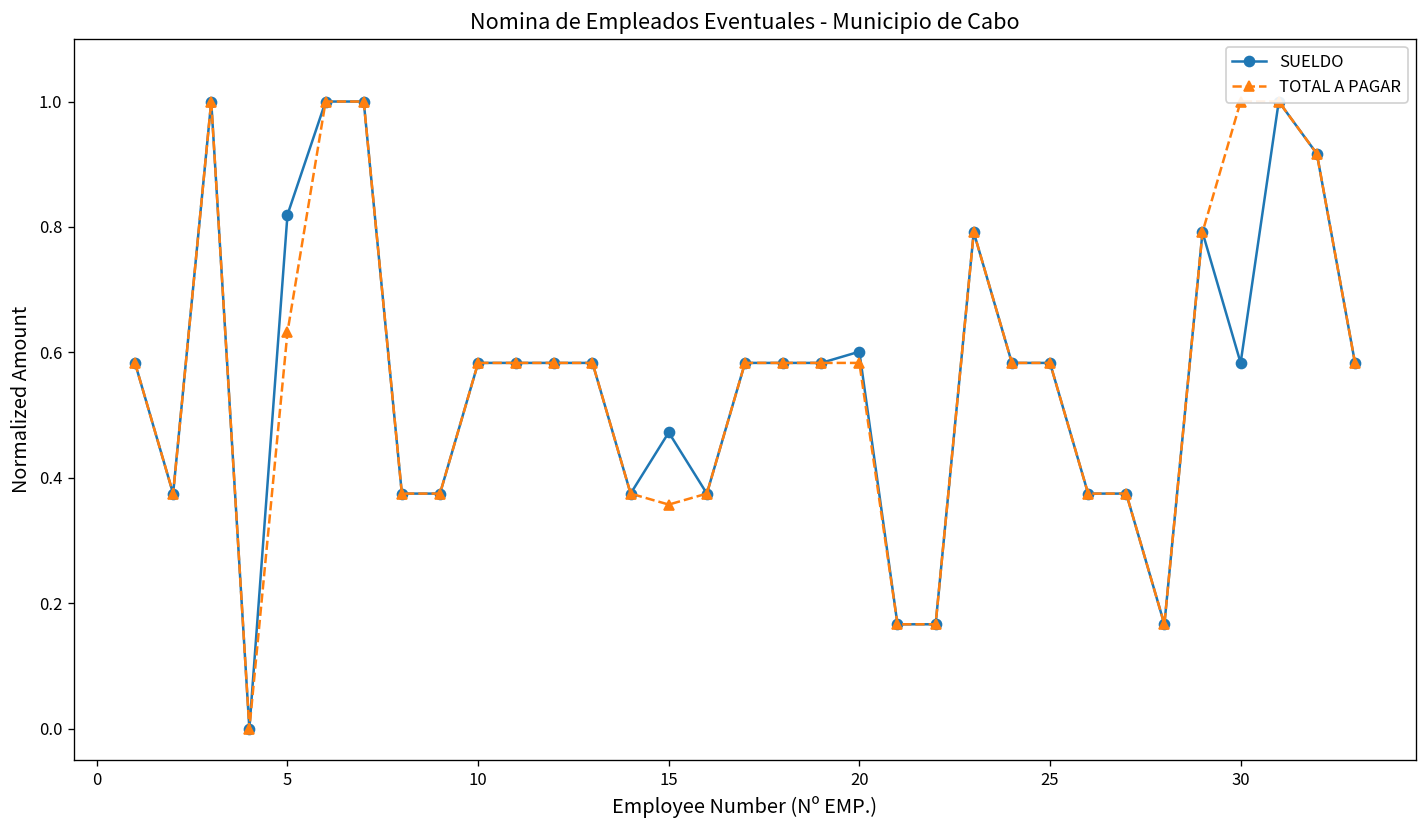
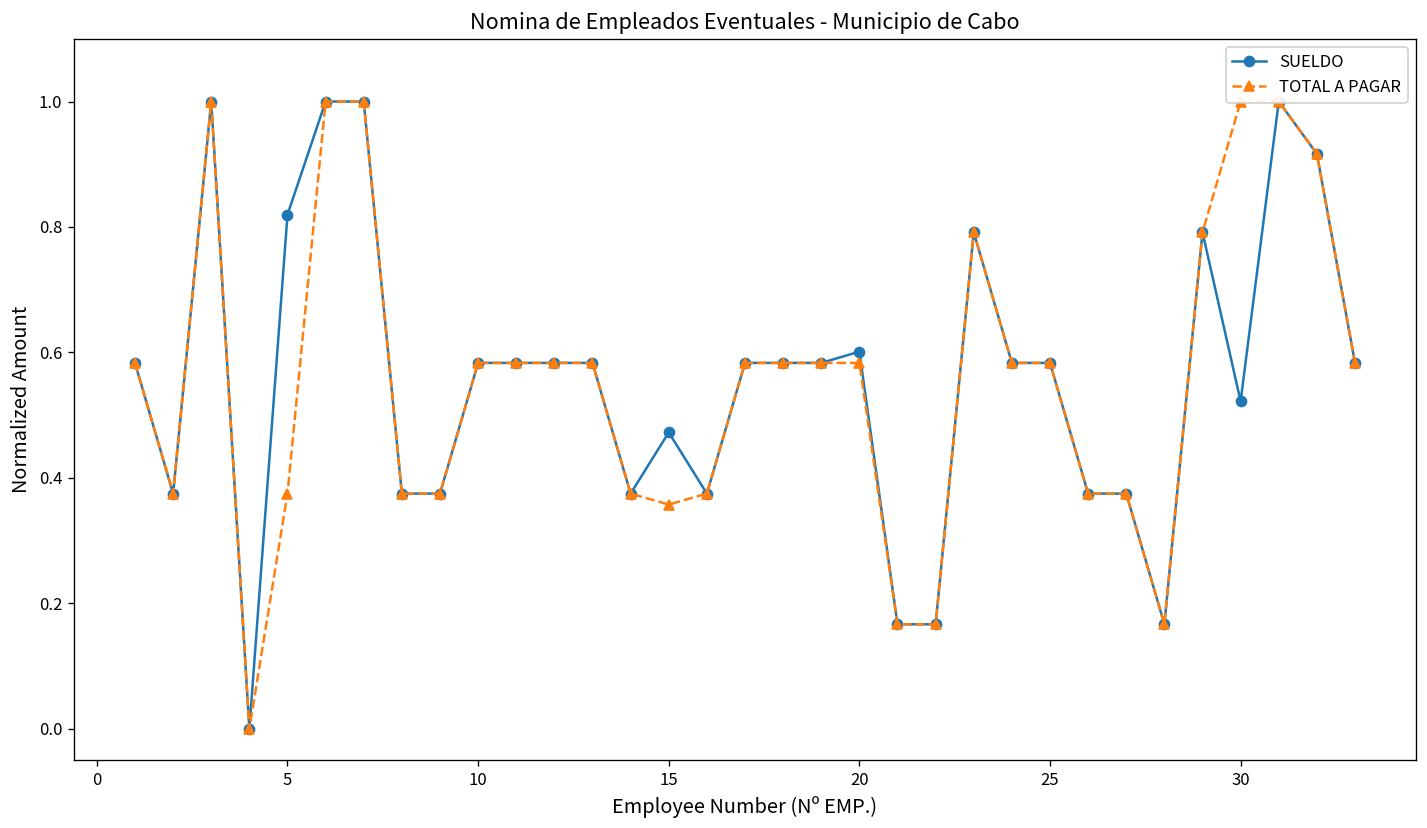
TOTAL A PAGAR, 5: 0.63 -> 0.38
SUELDO, 30: 0.58 -> 0.52
